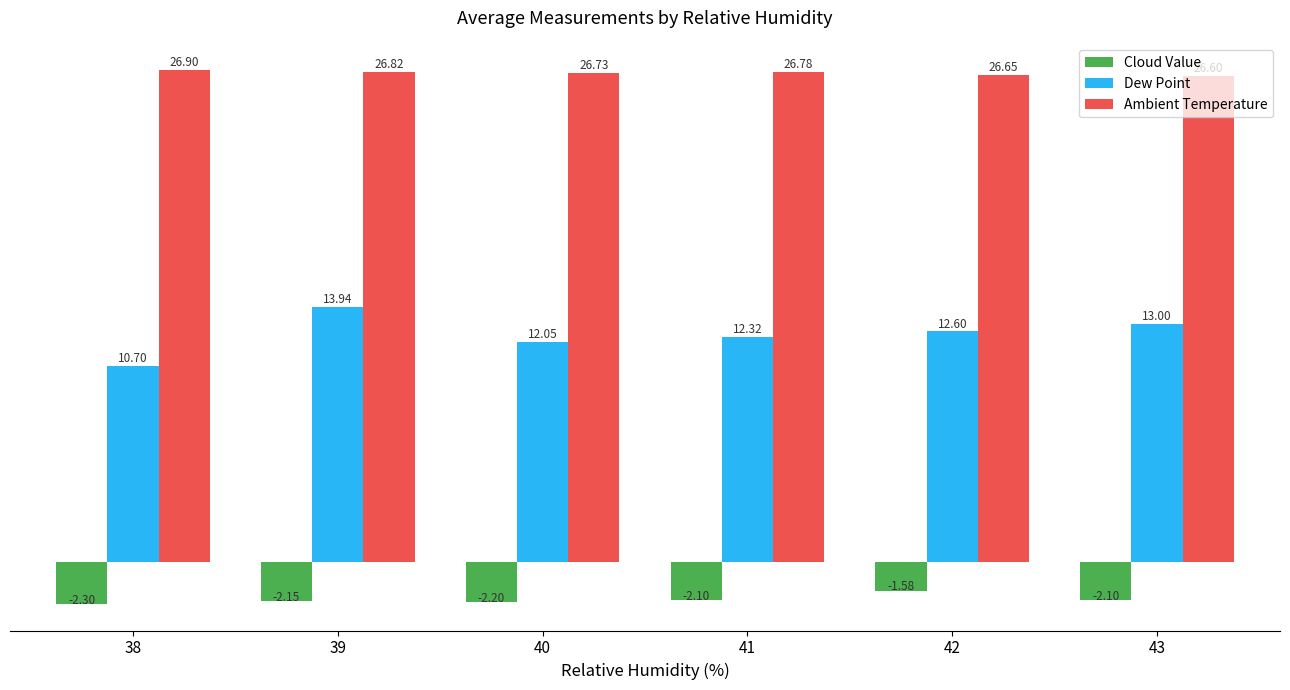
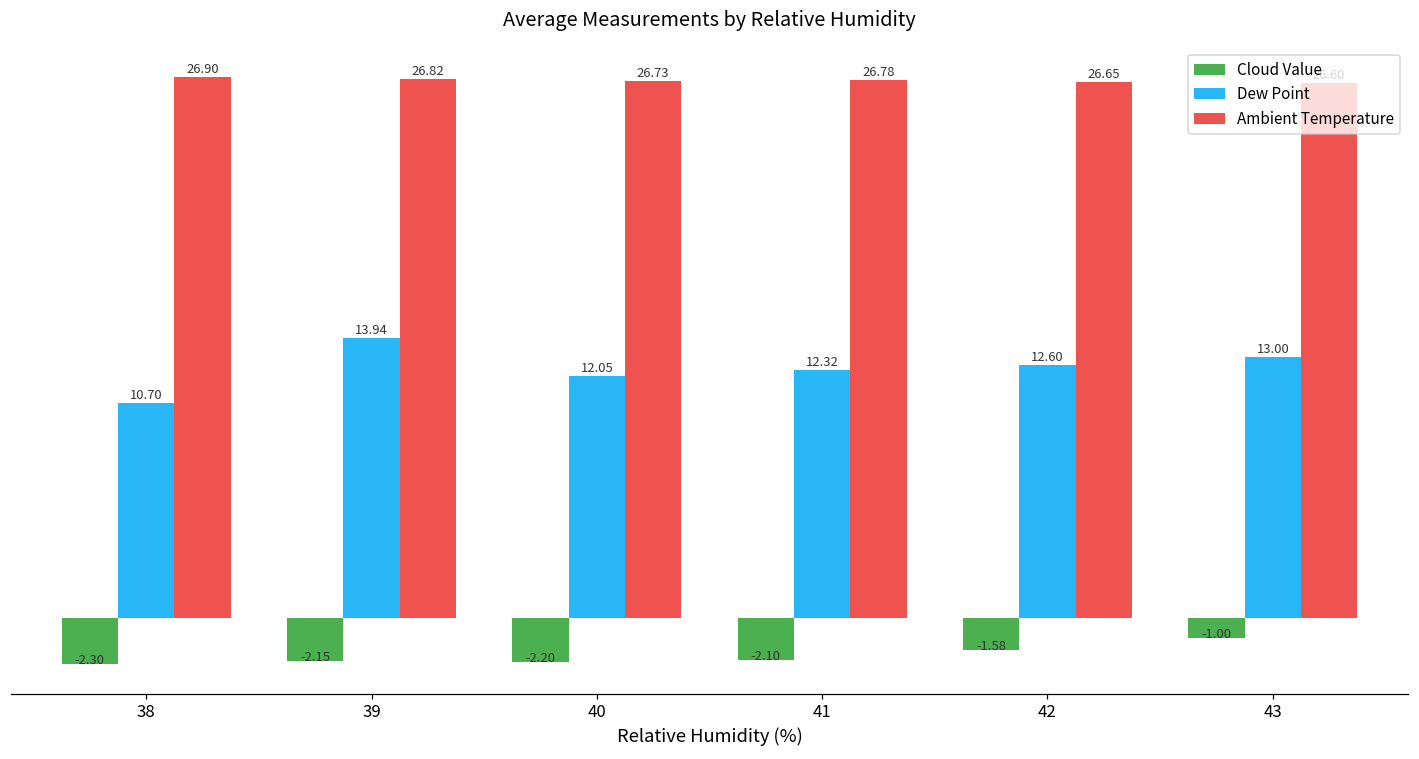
Cloud Value, 43: -2.10 -> -1.00
